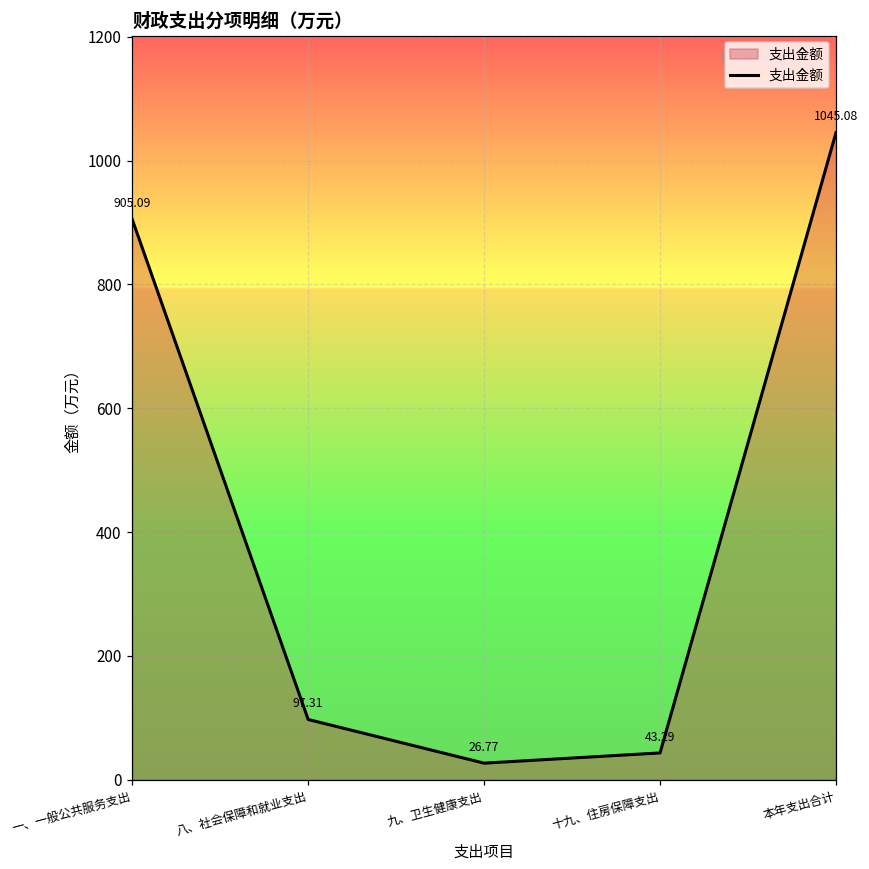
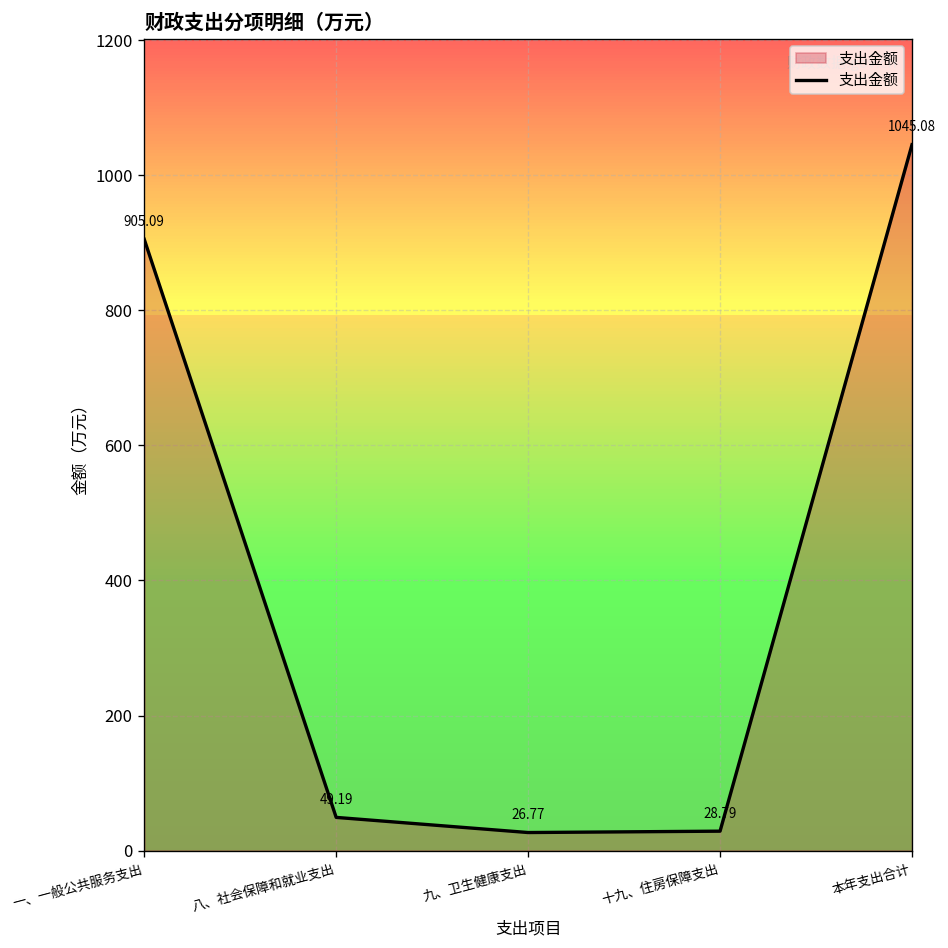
八、社会保障和就业支出: 97.31 -> 49.19
十九、住房保障支出: 43.29 -> 28.79
